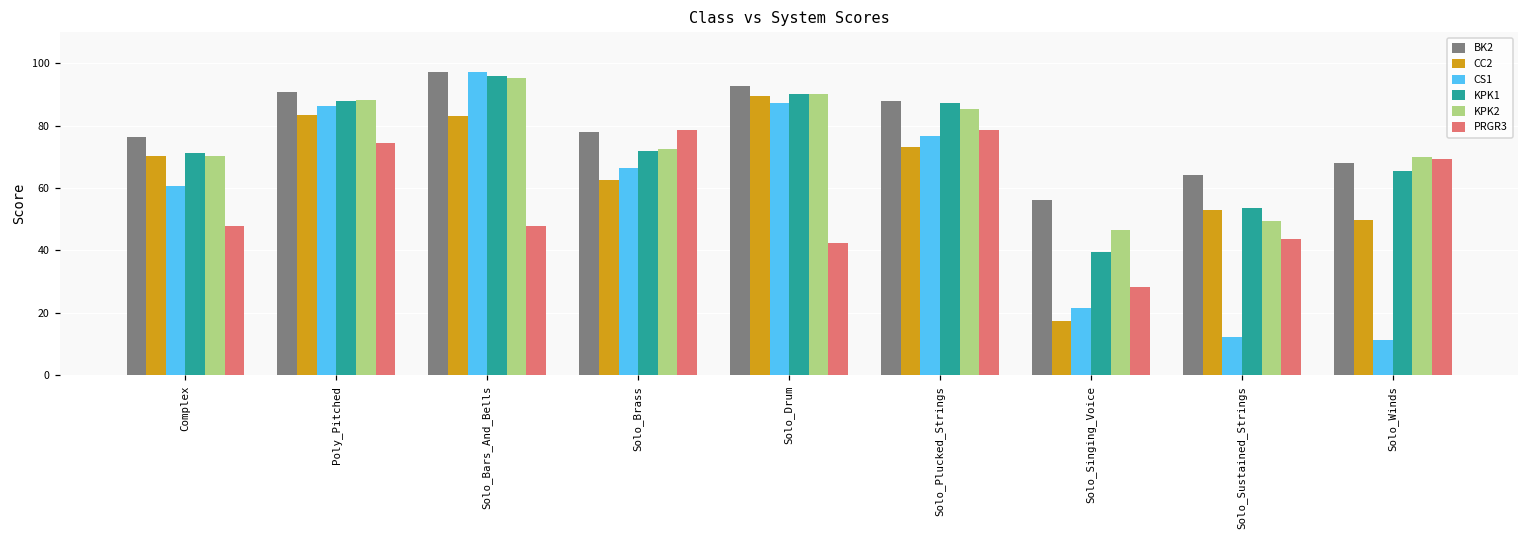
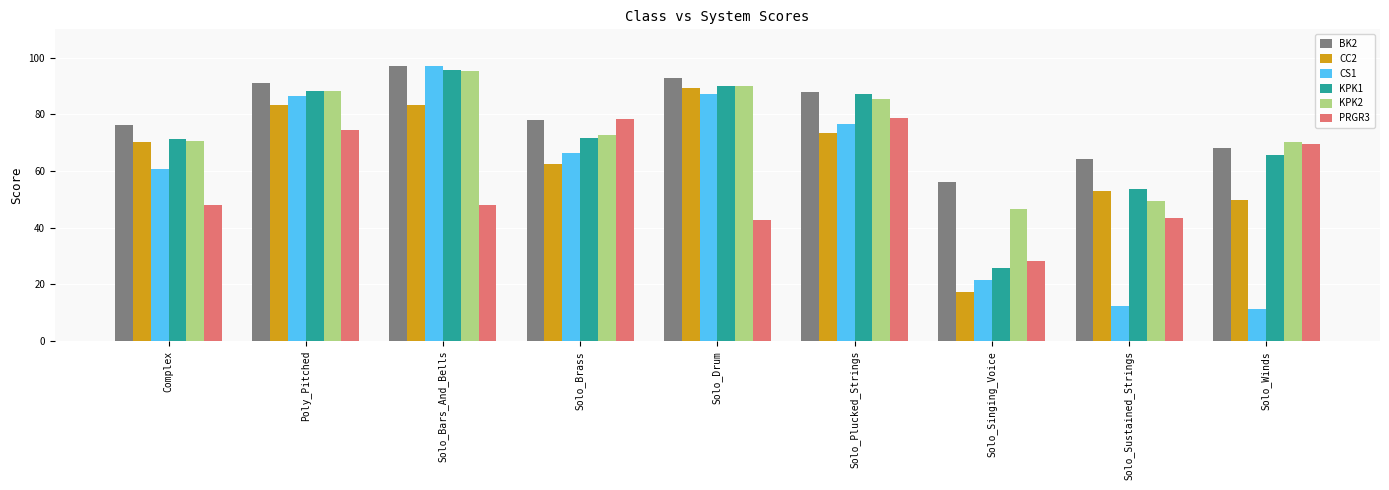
KPK1, Solo_Singing_Voice: 39 -> 26
